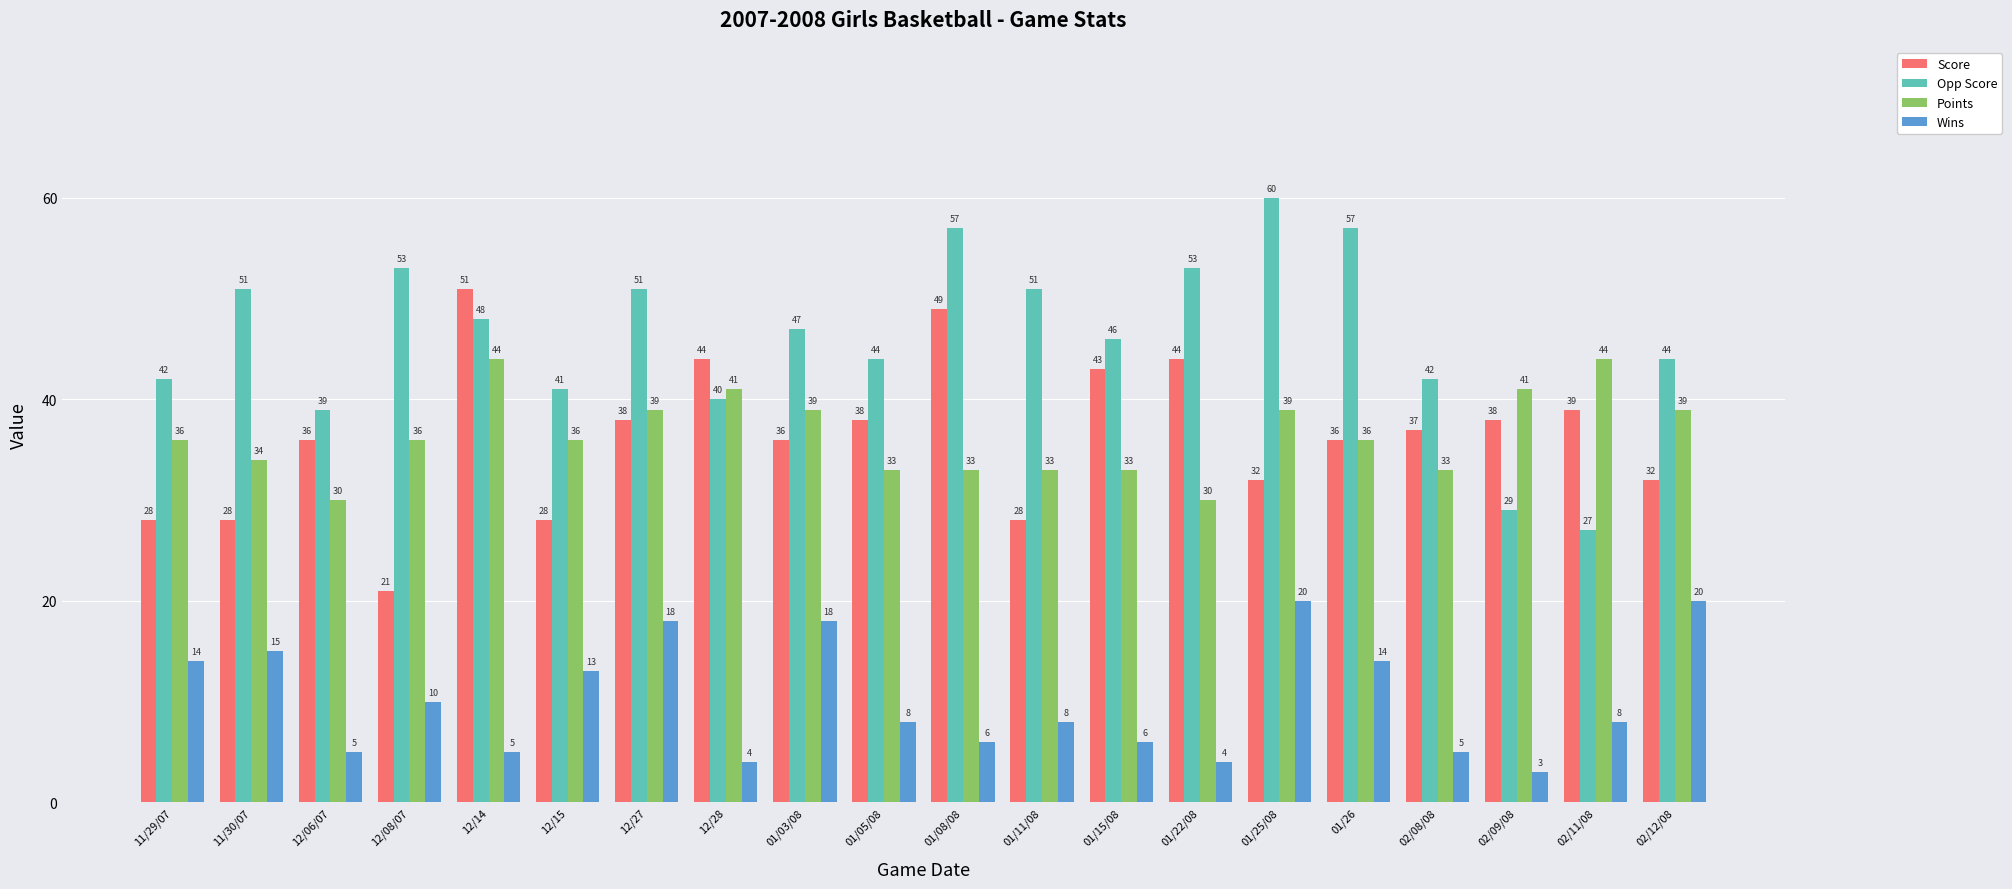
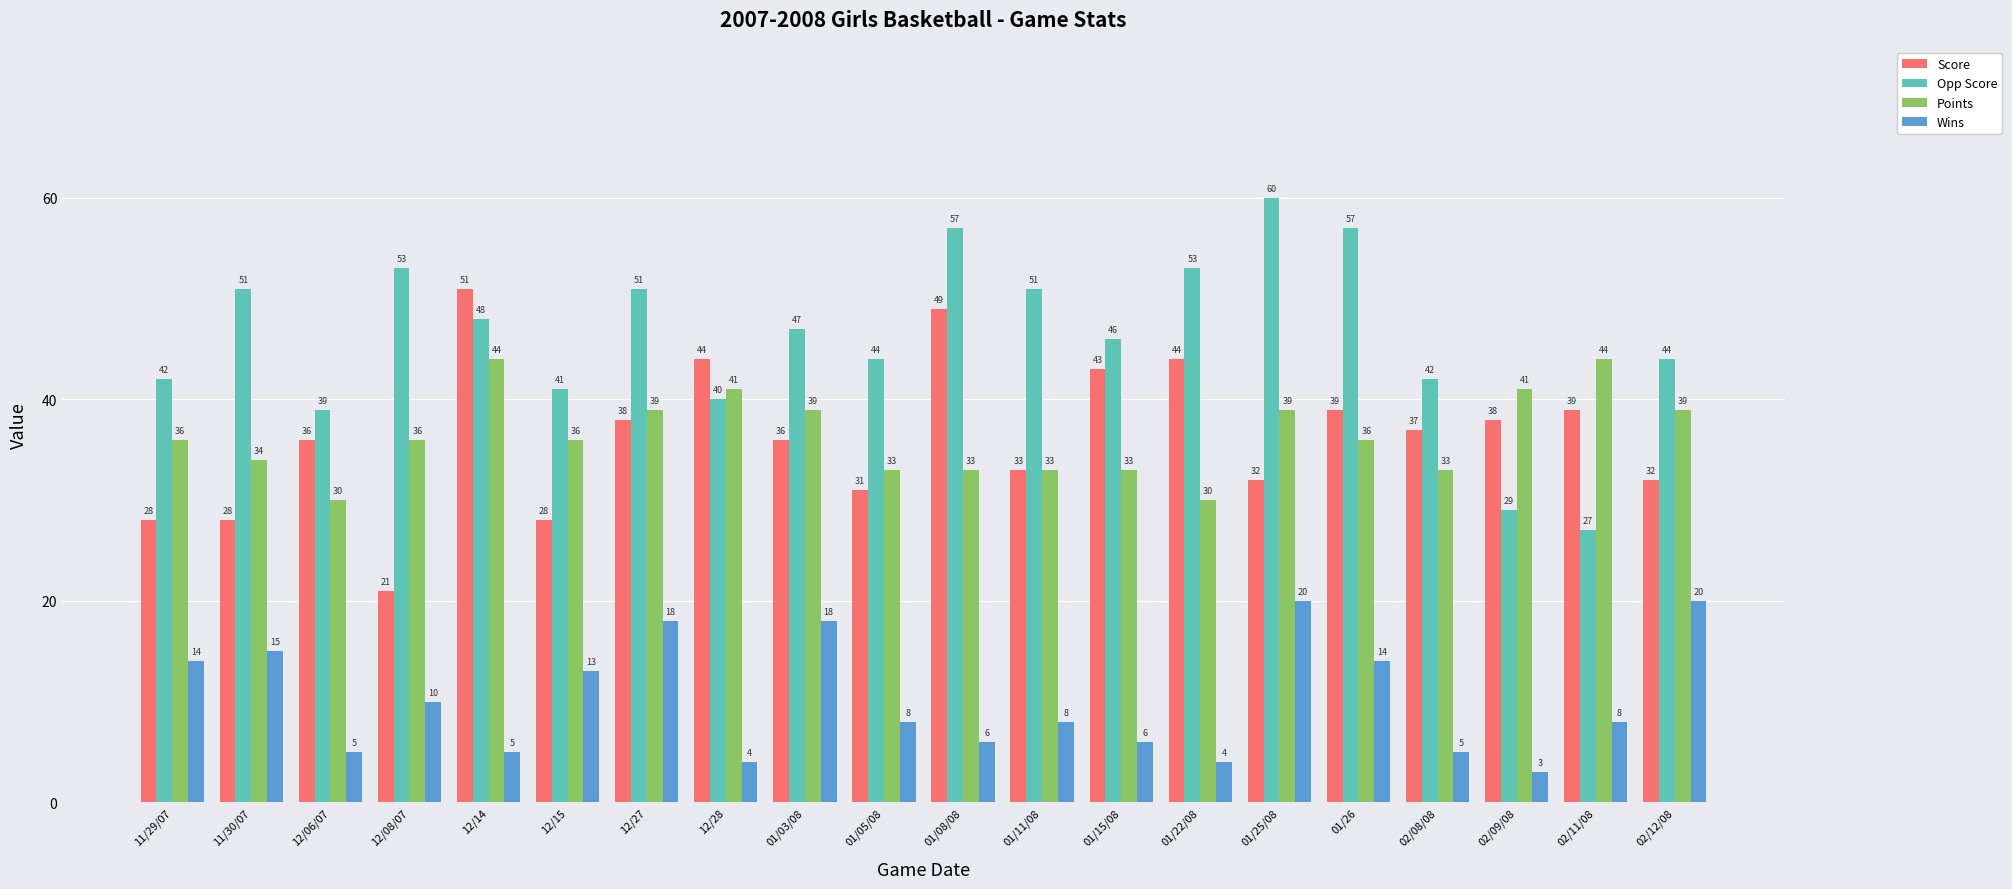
Score, 01/05/08: 38 -> 31
Score, 01/11/08: 28 -> 33
Score, 01/26: 36 -> 39
